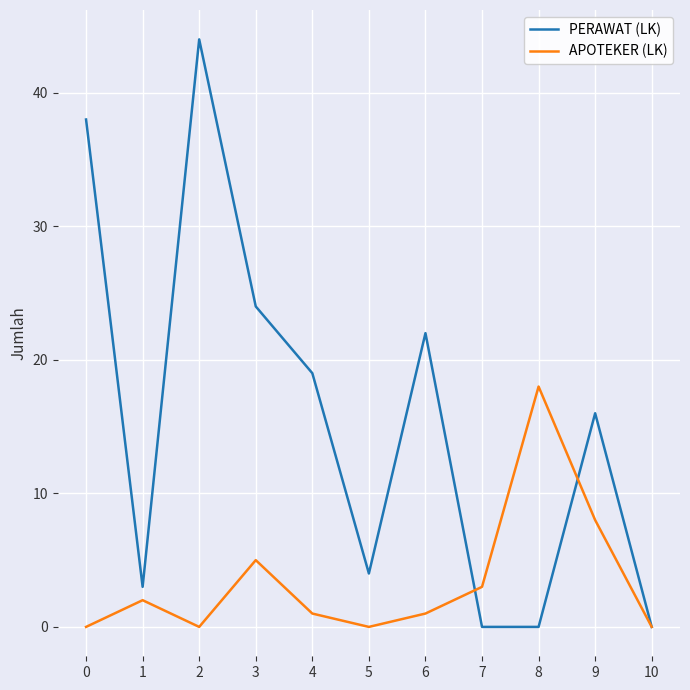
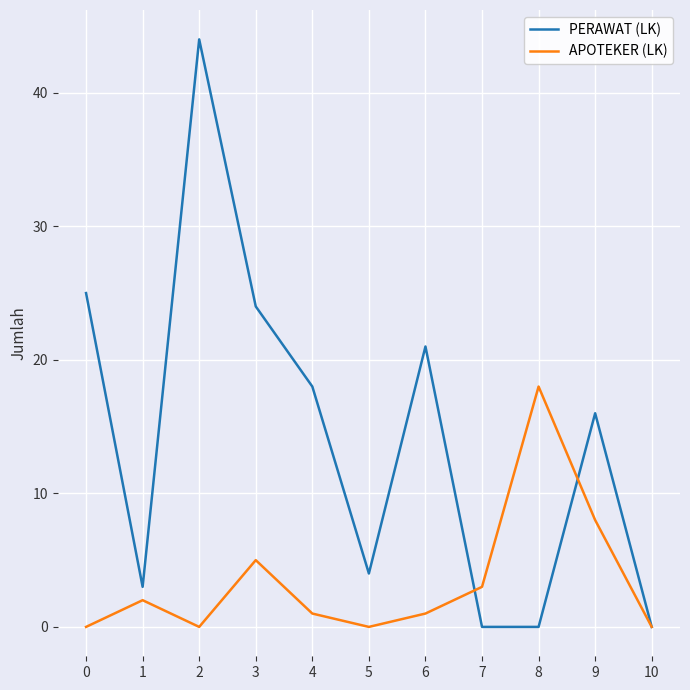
PERAWAT (LK), 0: 38 -> 25
PERAWAT (LK), 4: 19 -> 18
PERAWAT (LK), 6: 22 -> 21
